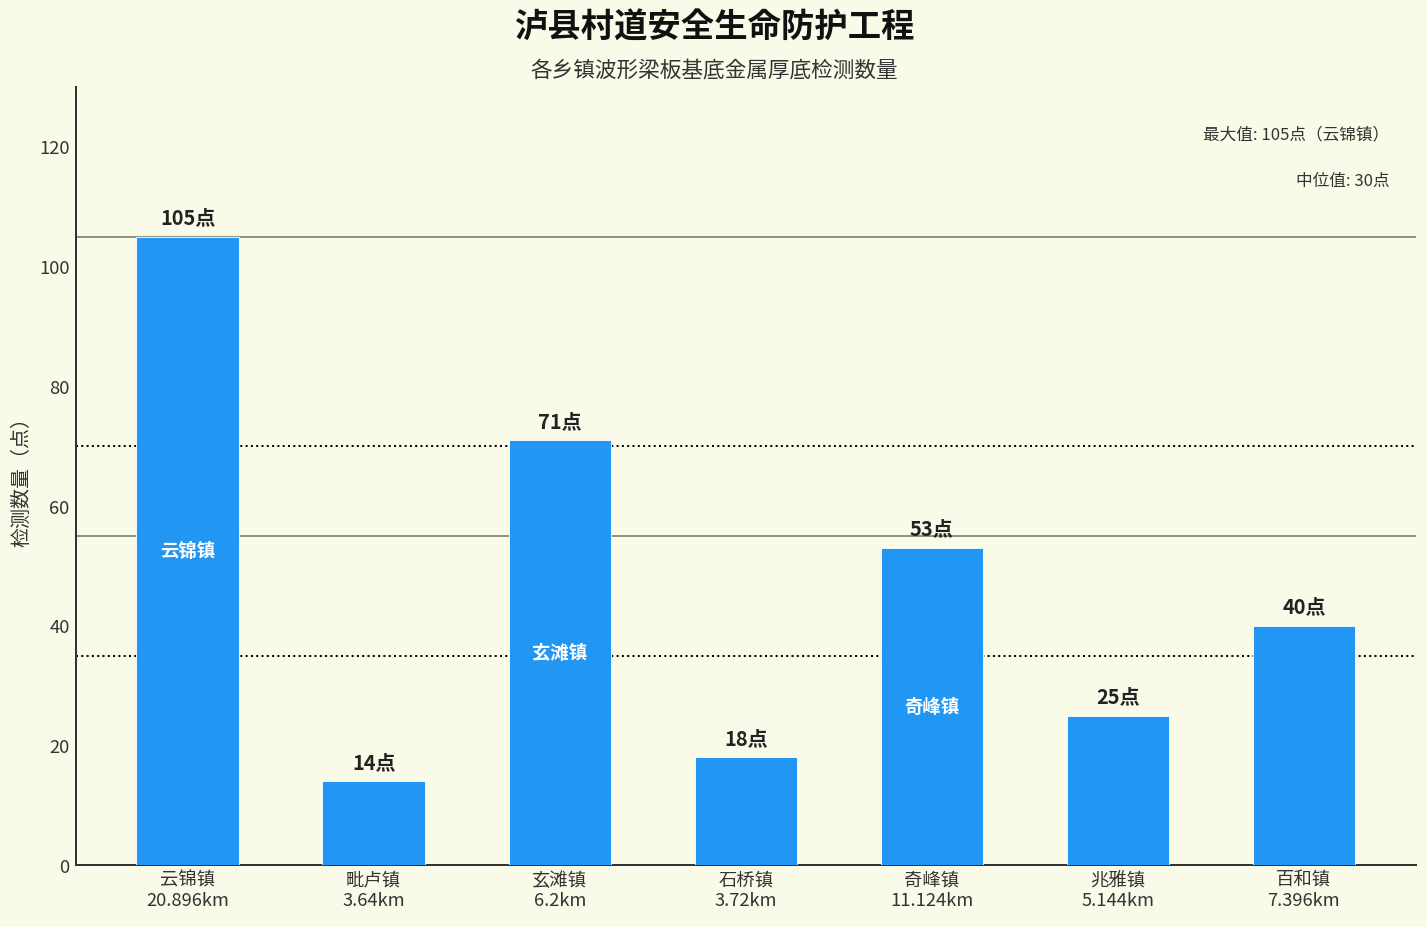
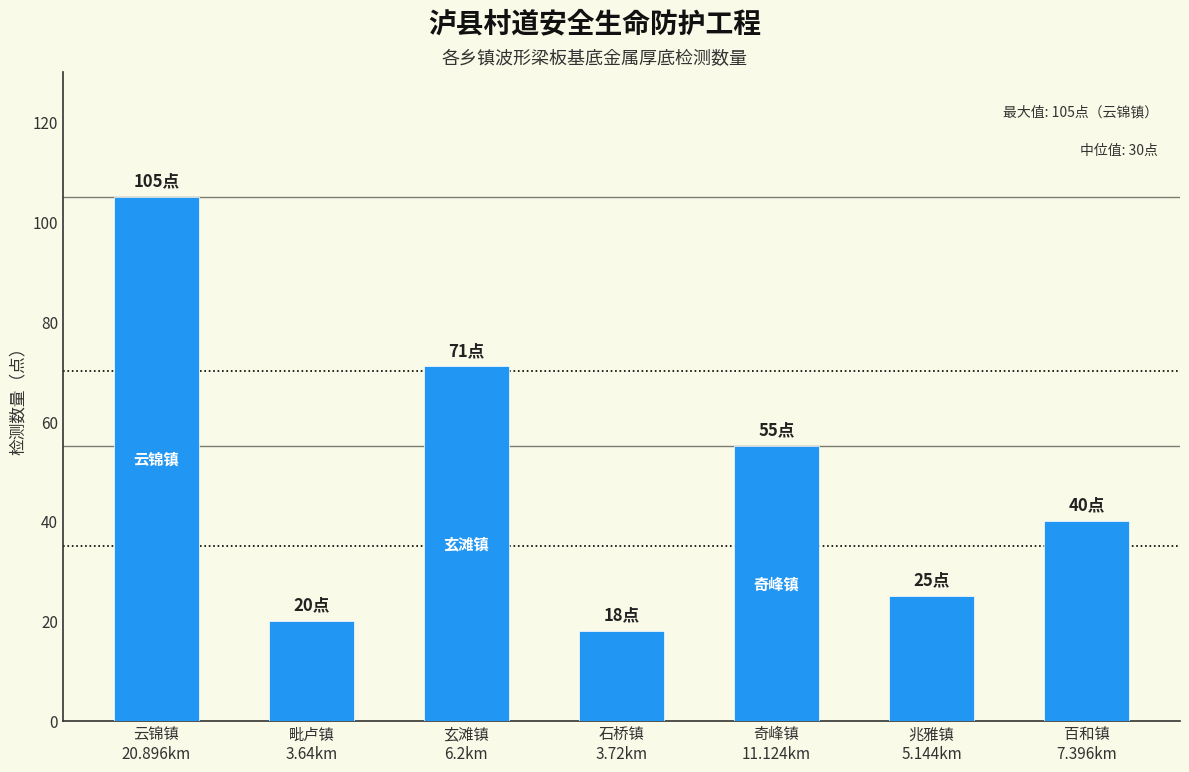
毗卢镇 3.64km: 14点 -> 20点
奇峰镇 11.124km: 53点 -> 55点
